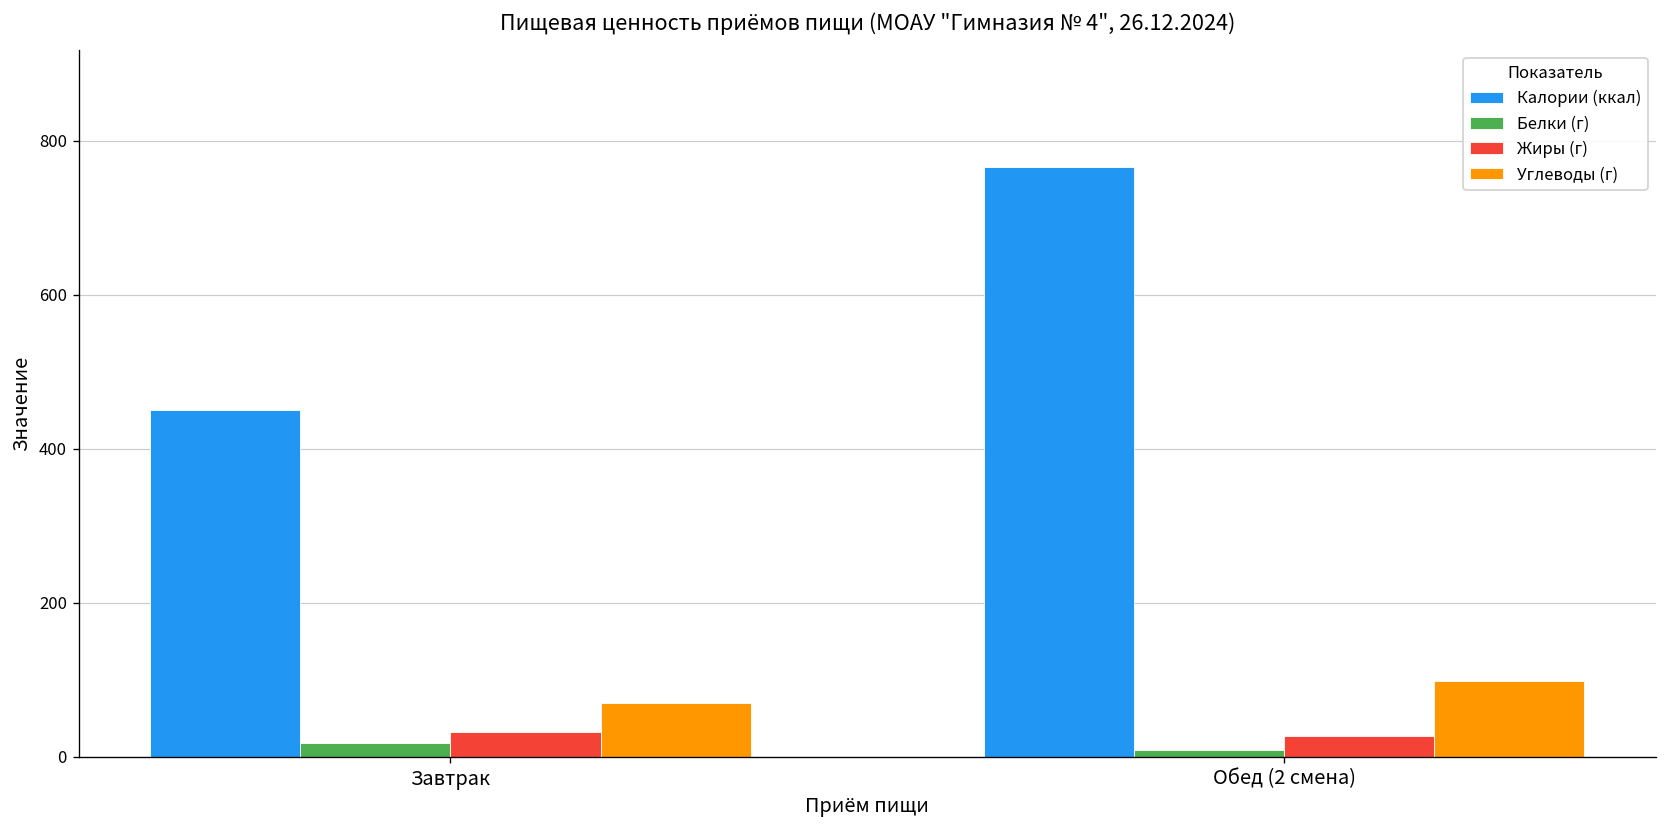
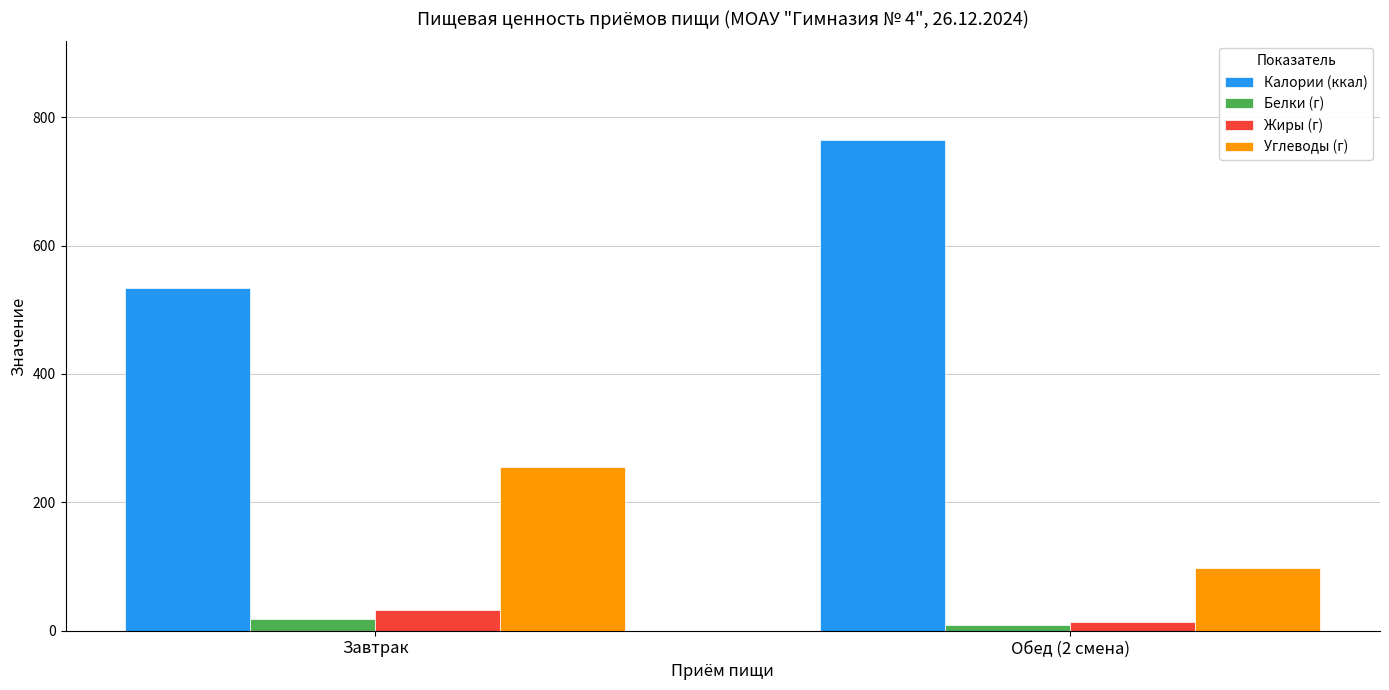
Калории (ккал), Завтрак: 450 -> 530
Углеводы (г), Завтрак: 70 -> 250
Жиры (г), Обед (2 смена): 30 -> 10
